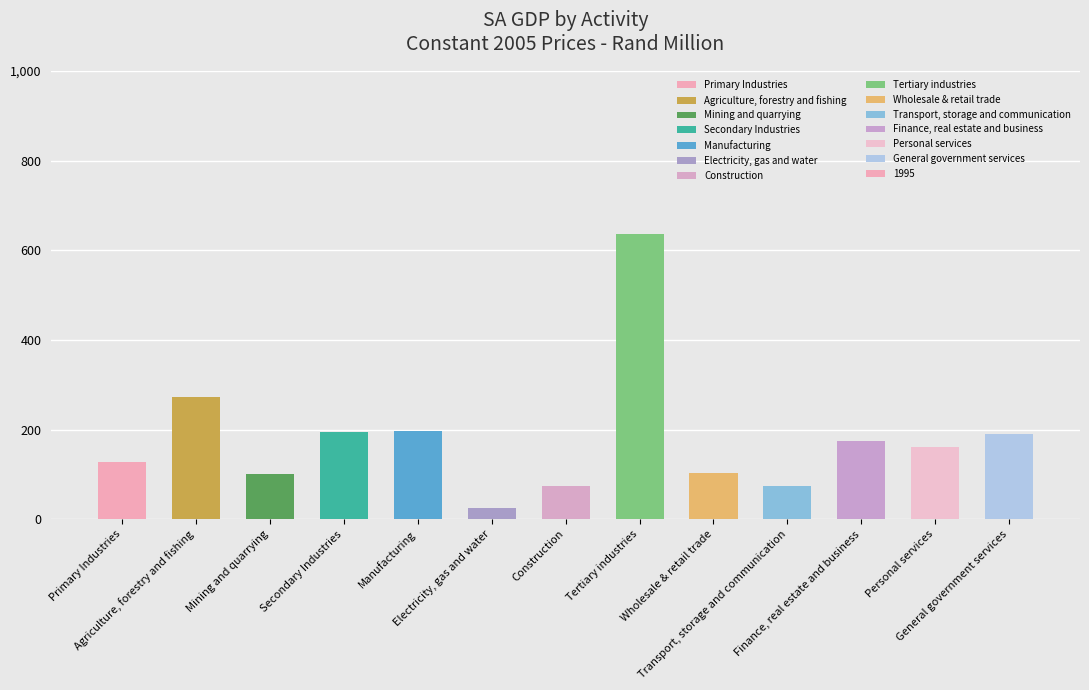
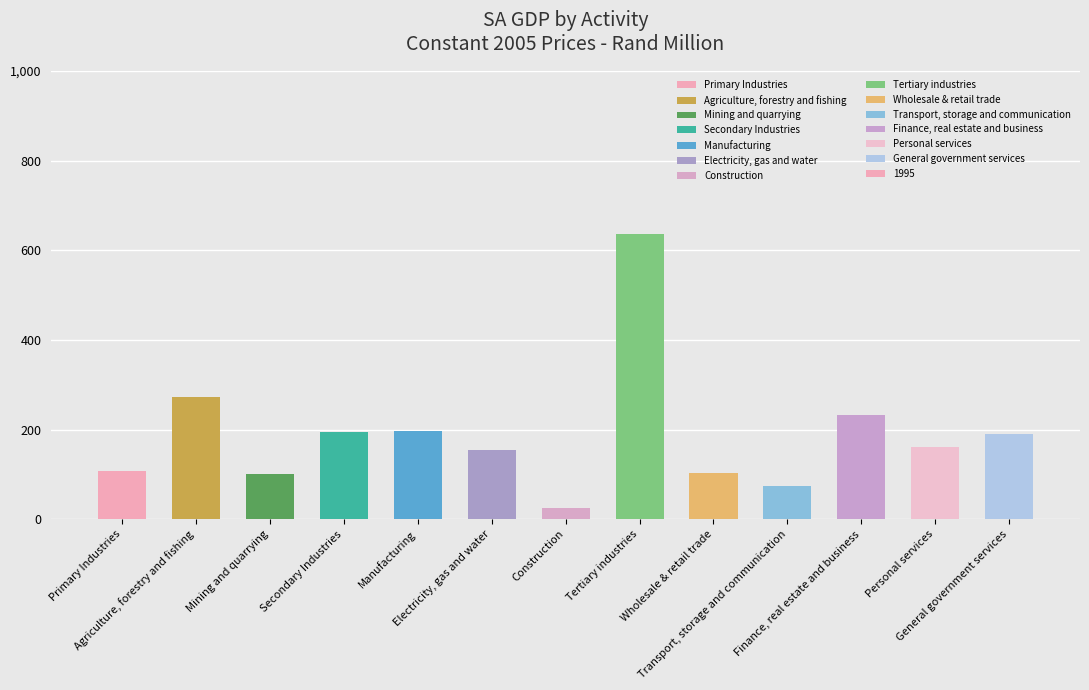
Primary Industries: 130 -> 110
Electricity, gas and water: 30 -> 150
Construction: 70 -> 30
Finance, real estate and business: 170 -> 230
